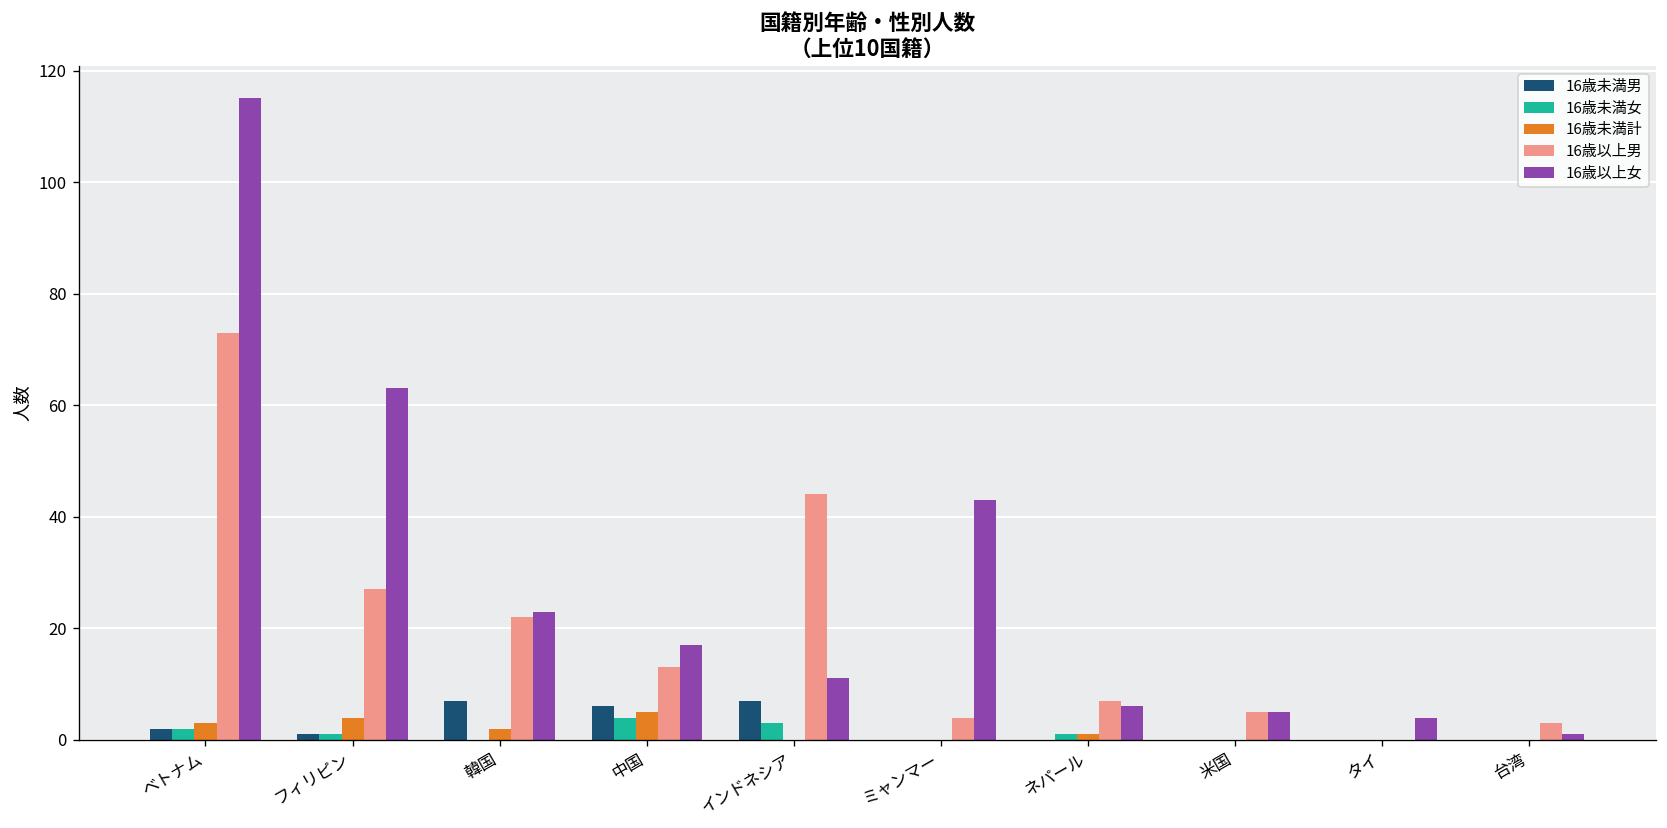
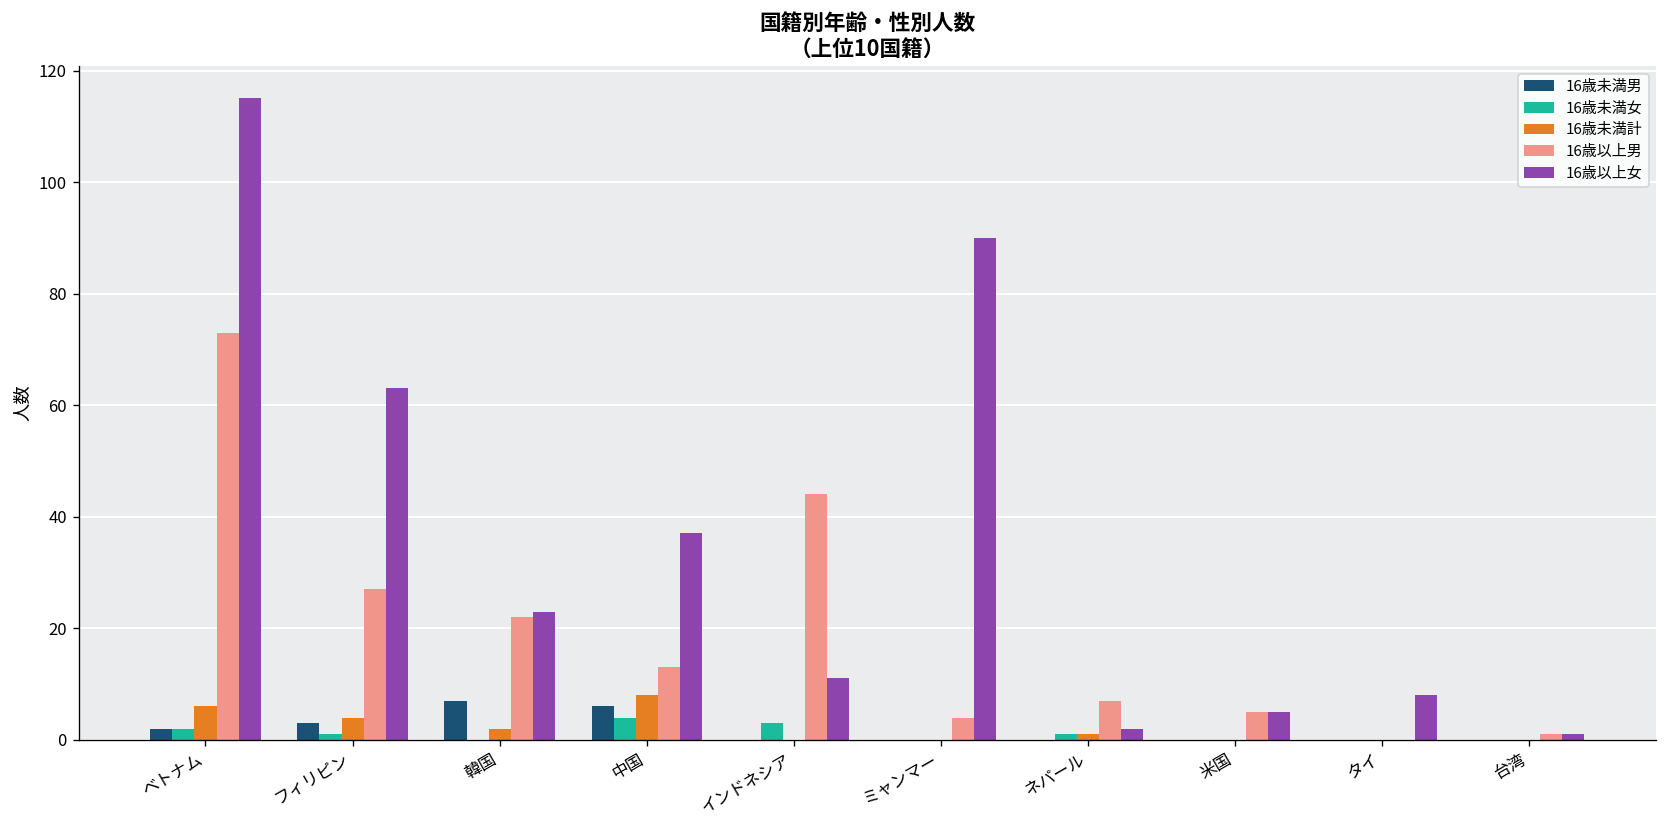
16歳未満計, ベトナム: 3 -> 6
16歳未満男, フィリピン: 1 -> 3
16歳未満計, 中国: 5 -> 8
16歳以上女, 中国: 17 -> 37
16歳未満男, インドネシア: 7 -> 0
16歳以上女, ミャンマー: 43 -> 90
16歳以上女, ネパール: 6 -> 2
16歳以上女, タイ: 4 -> 8
16歳以上男, 台湾: 3 -> 1
